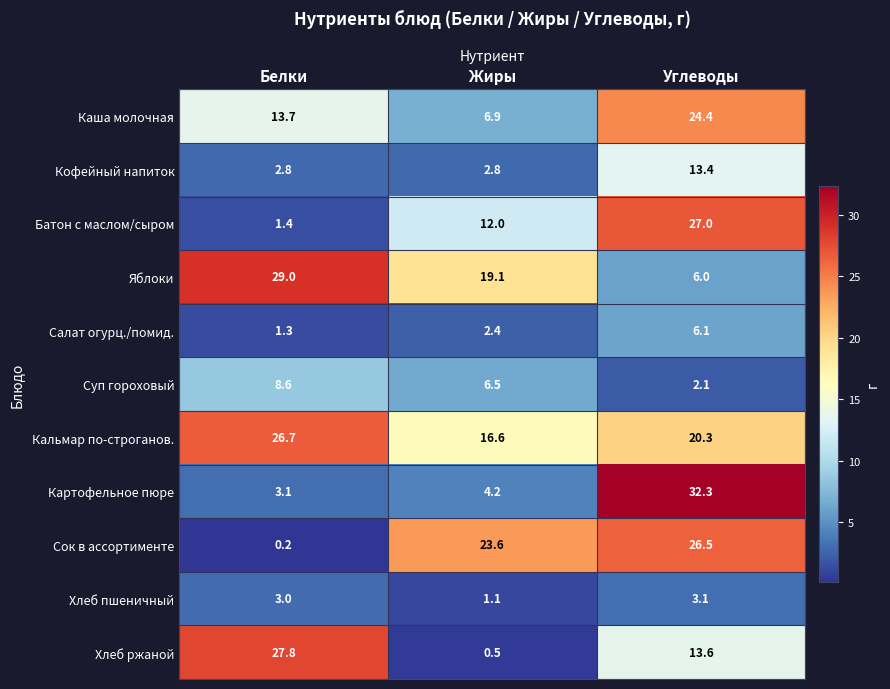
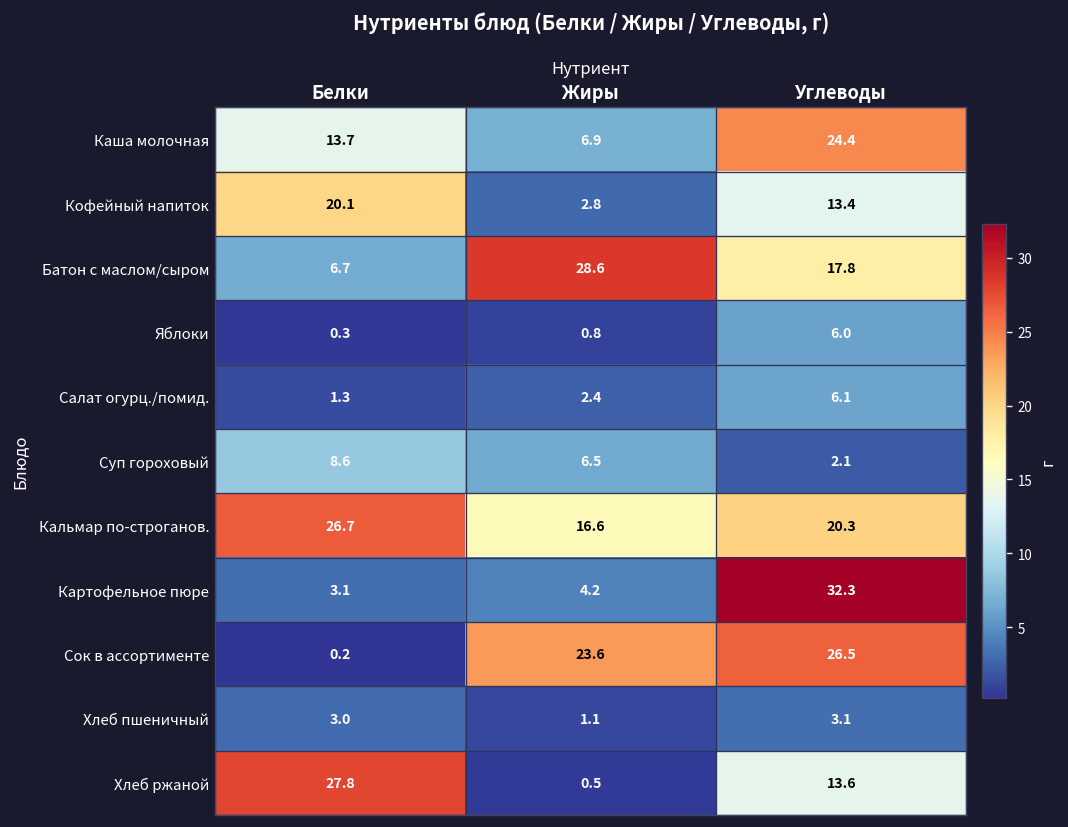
Кофейный напиток, Белки: 2.8 -> 20.1
Батон с маслом/сыром, Белки: 1.4 -> 6.7
Батон с маслом/сыром, Жиры: 12.0 -> 28.6
Батон с маслом/сыром, Углеводы: 27.0 -> 17.8
Яблоки, Белки: 29.0 -> 0.3
Яблоки, Жиры: 19.1 -> 0.8
